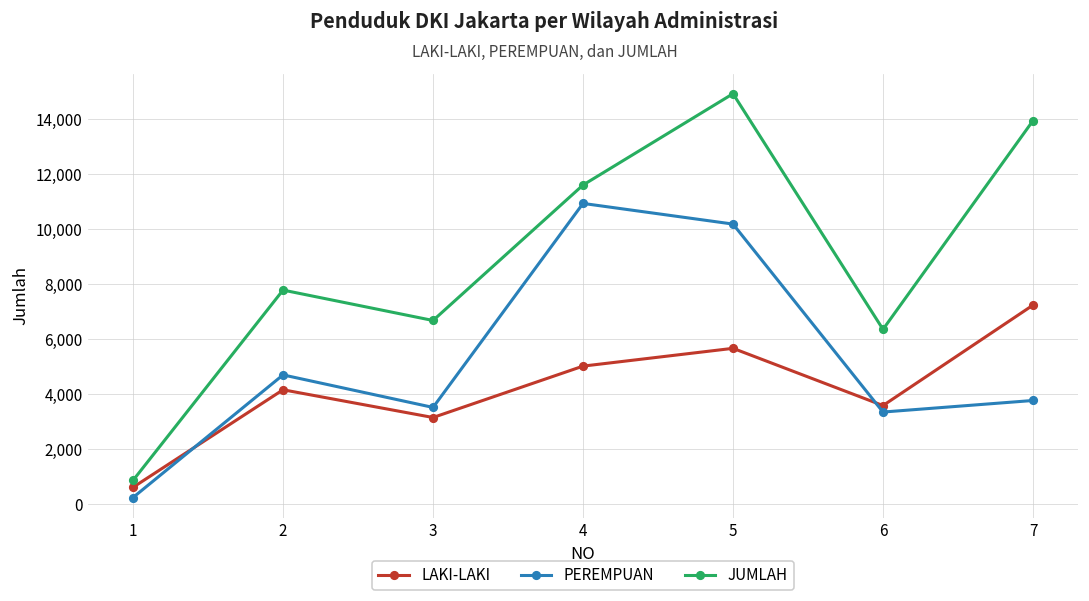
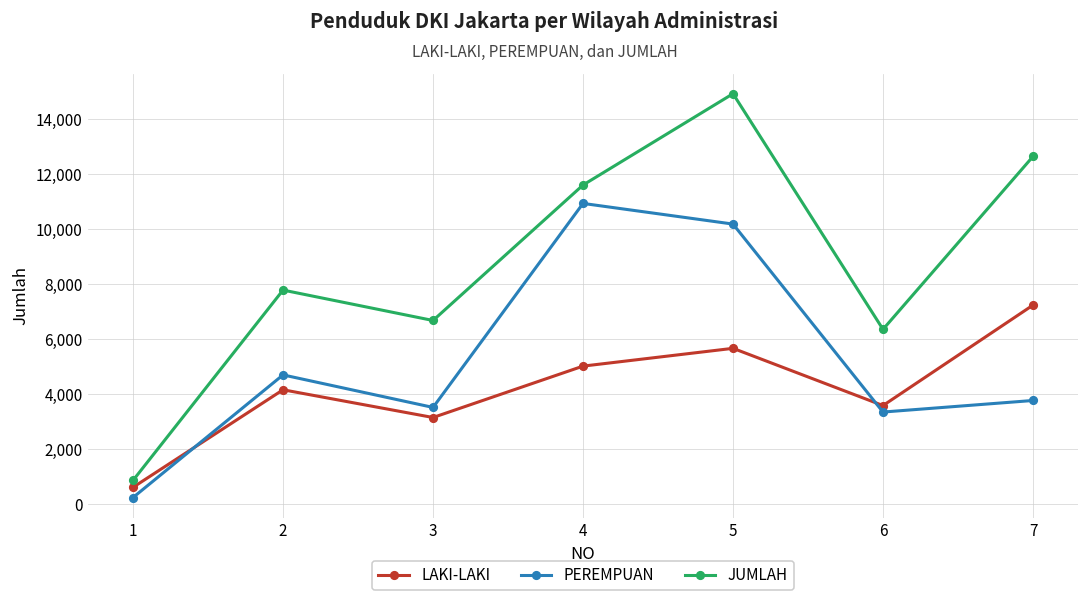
JUMLAH, 7: 13,900 -> 12,600
